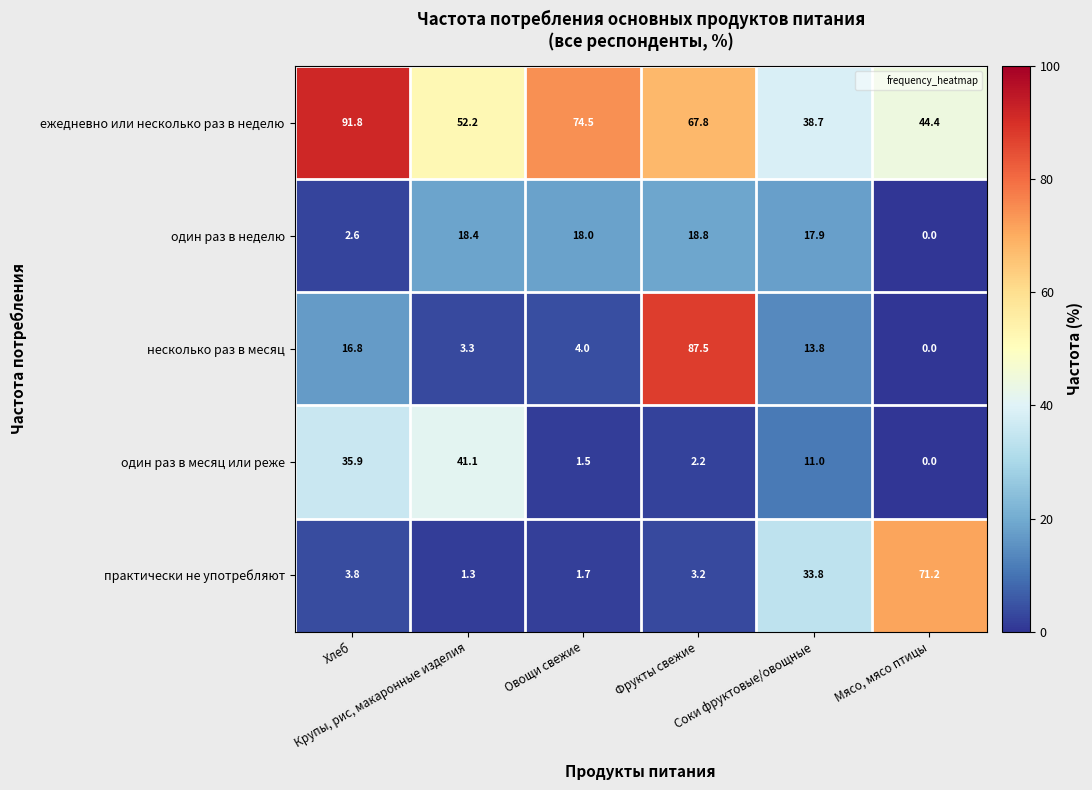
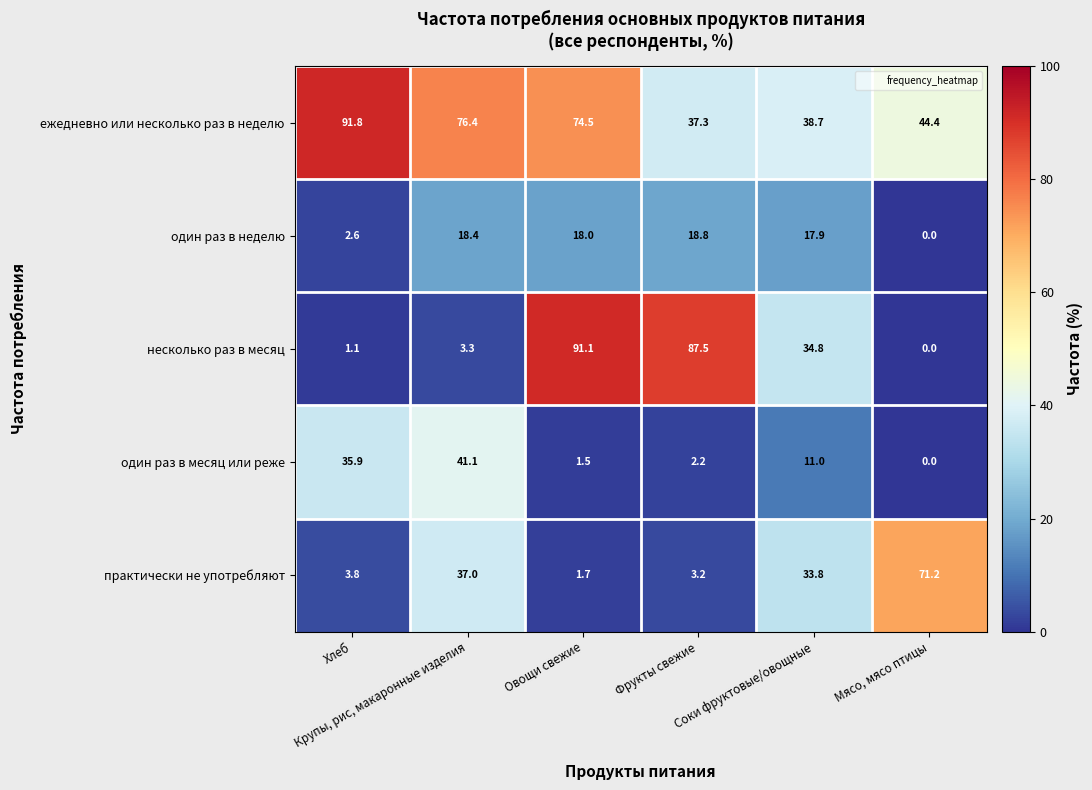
ежедневно или несколько раз в неделю, Крупы, рис, макаронные изделия: 52.2 -> 76.4
ежедневно или несколько раз в неделю, Фрукты свежие: 67.8 -> 37.3
несколько раз в месяц, Хлеб: 16.8 -> 1.1
несколько раз в месяц, Овощи свежие: 4.0 -> 91.1
несколько раз в месяц, Соки фруктовые/овощные: 13.8 -> 34.8
практически не употребляют, Крупы, рис, макаронные изделия: 1.3 -> 37.0
